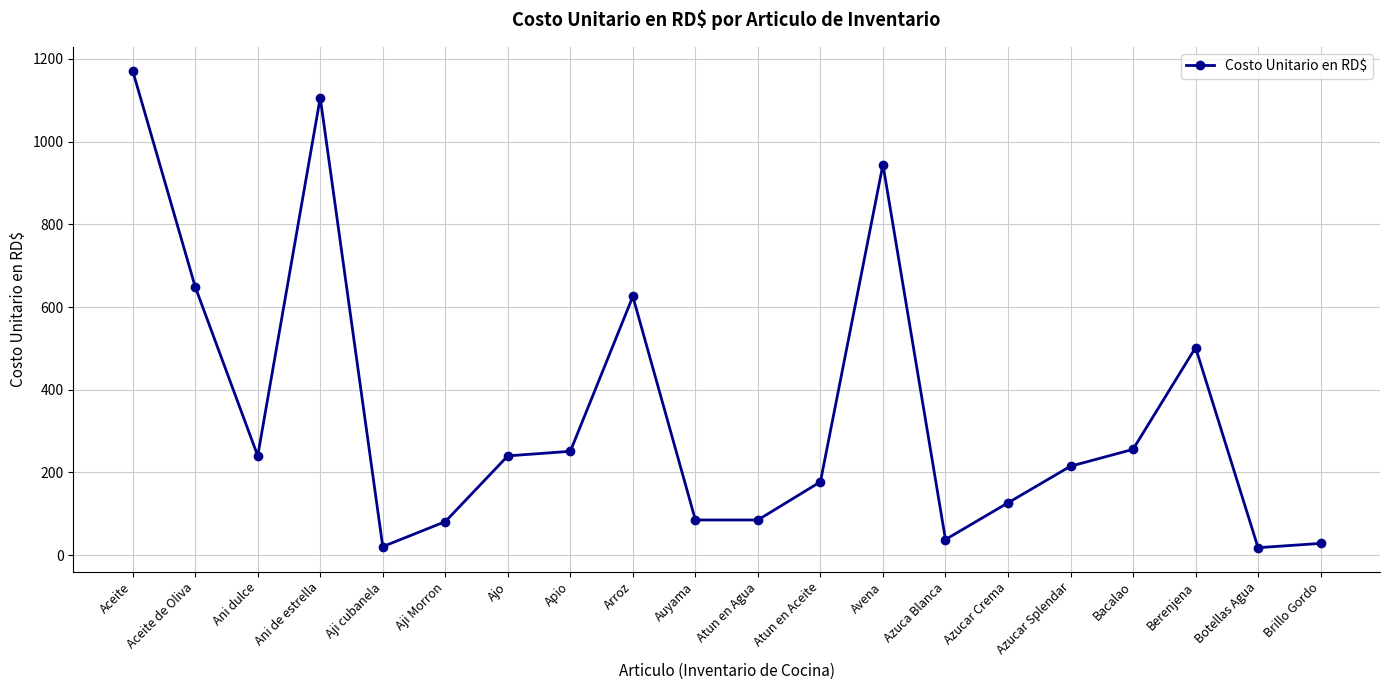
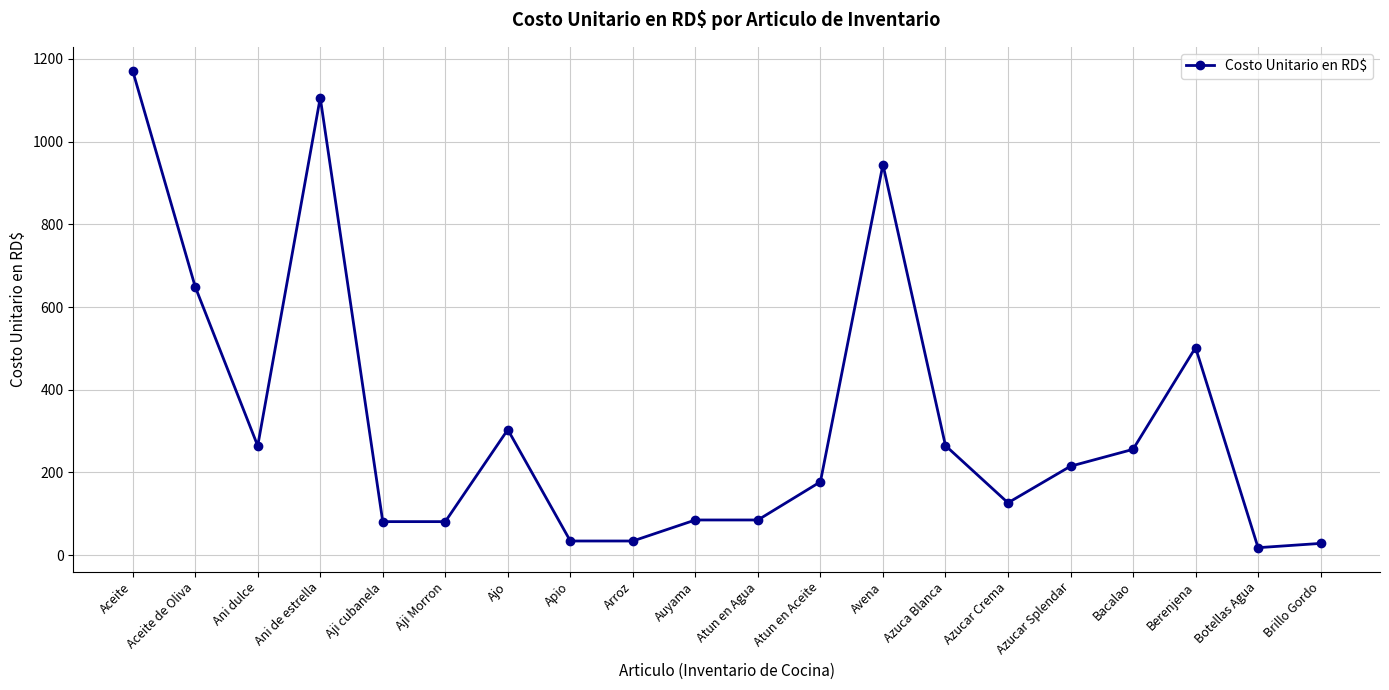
Ani dulce: 240 -> 260
Aji cubanela: 20 -> 80
Ajo: 240 -> 300
Apio: 250 -> 30
Arroz: 630 -> 30
Azuca Blanca: 40 -> 260
